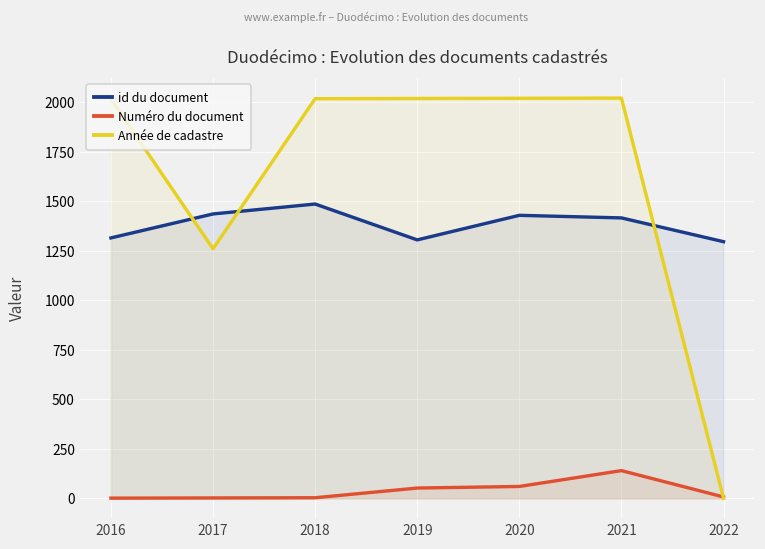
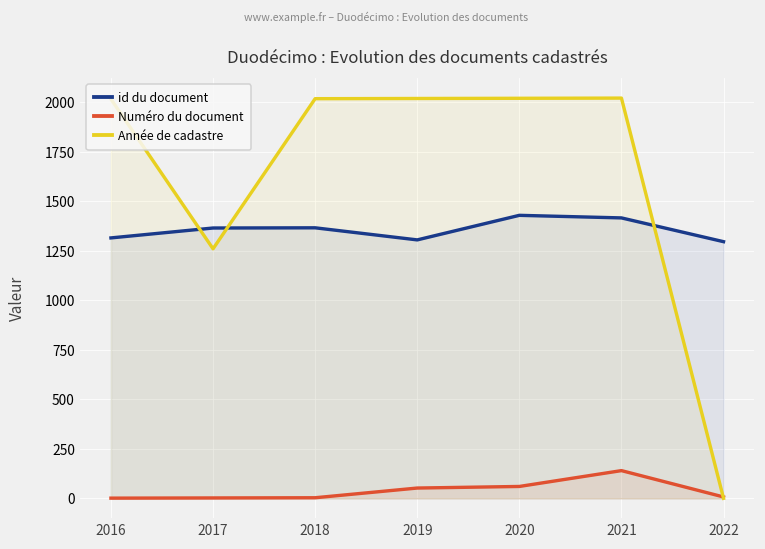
id du document, 2017: 1440 -> 1370
id du document, 2018: 1490 -> 1370
